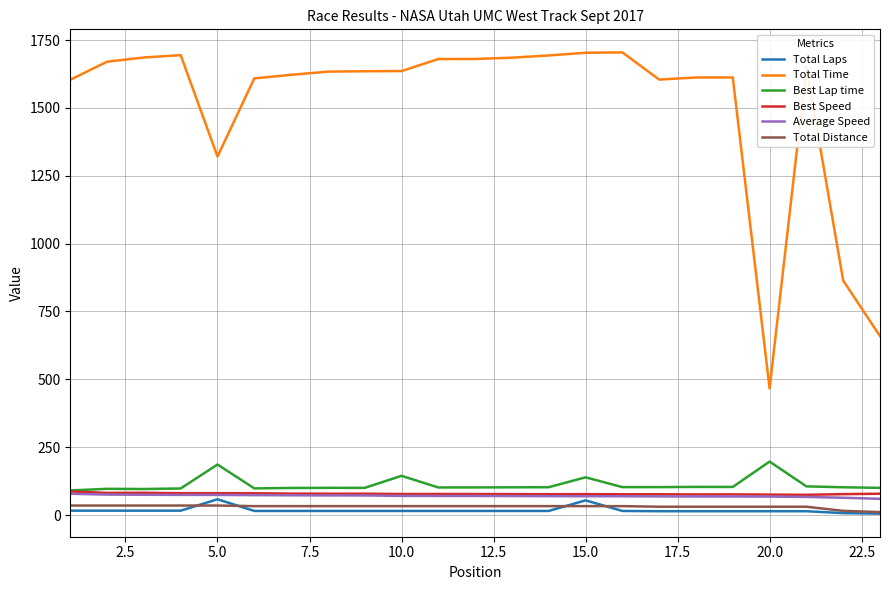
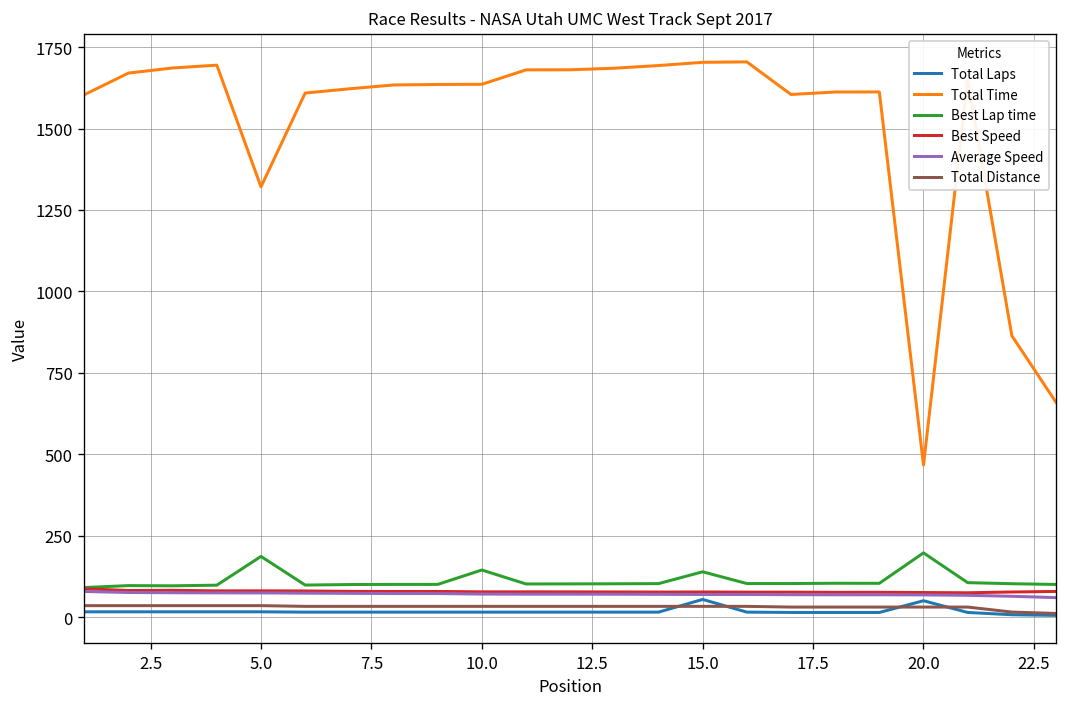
Total Laps, 5.0: 60 -> 20
Total Laps, 20.0: 10 -> 50
